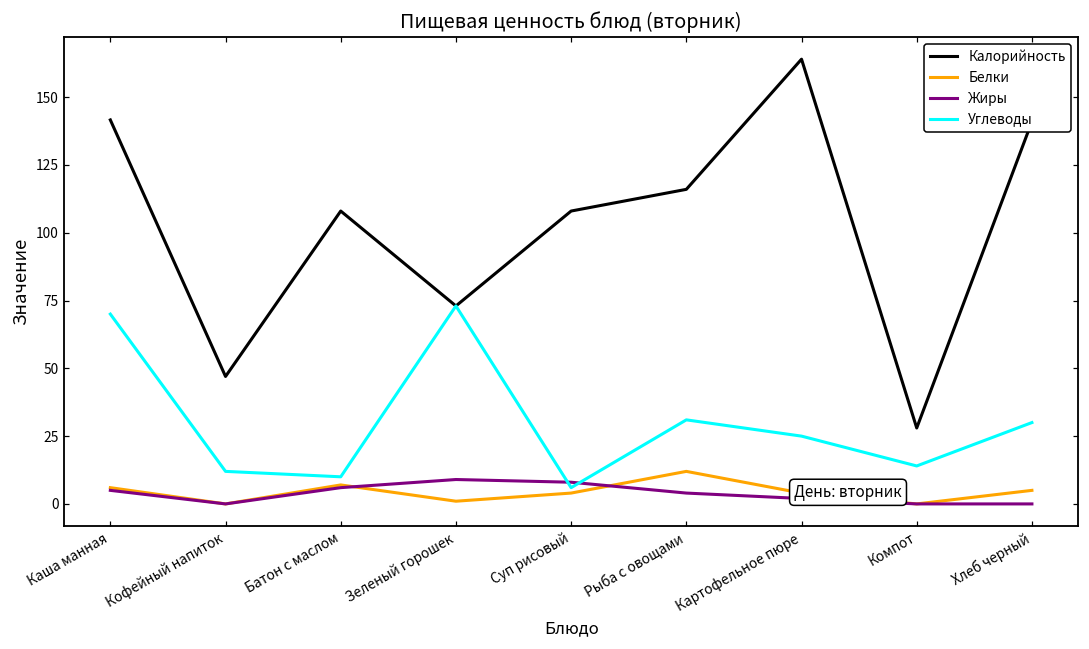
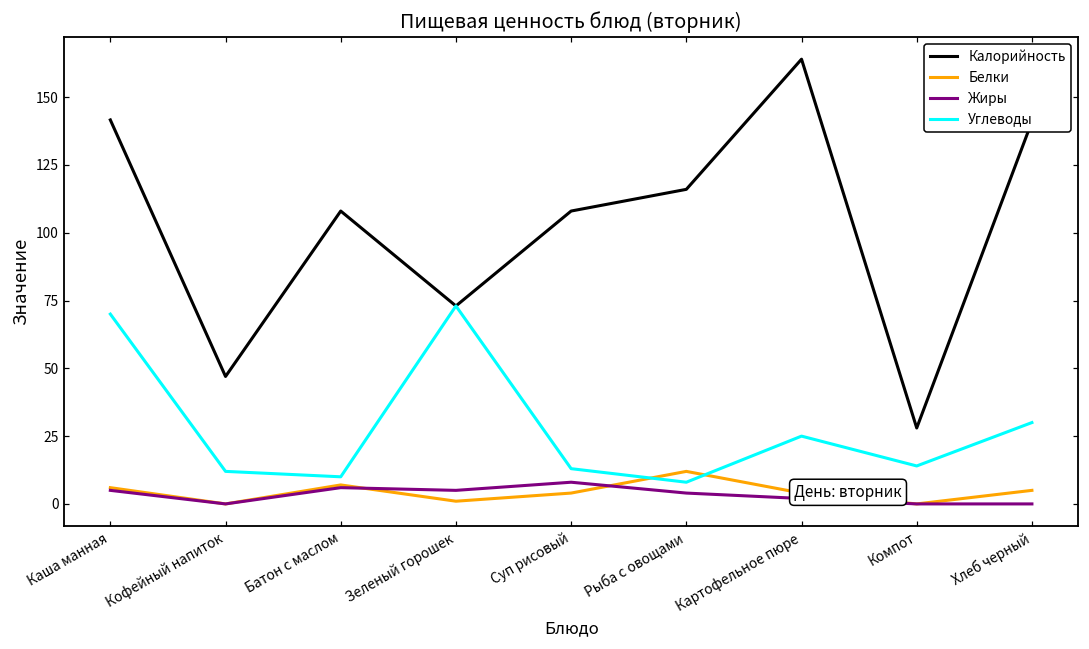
Жиры, Зеленый горошек: 9 -> 5
Углеводы, Суп рисовый: 6 -> 13
Углеводы, Рыба с овощами: 31 -> 8
